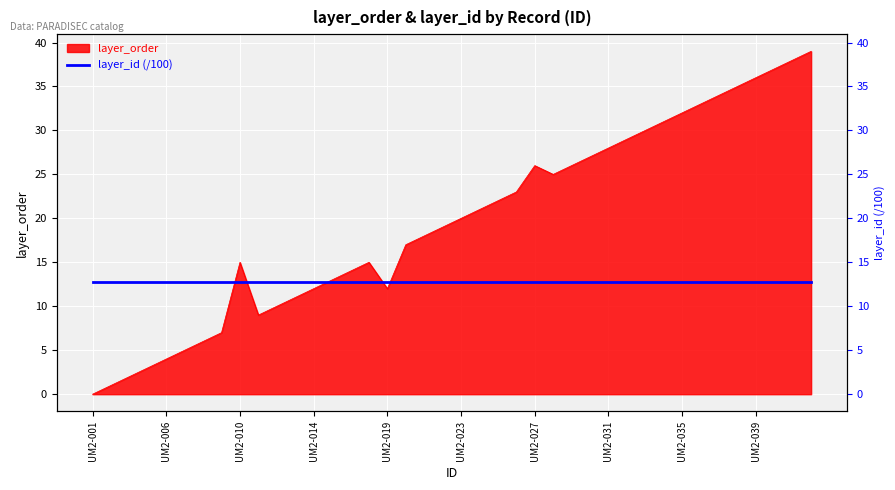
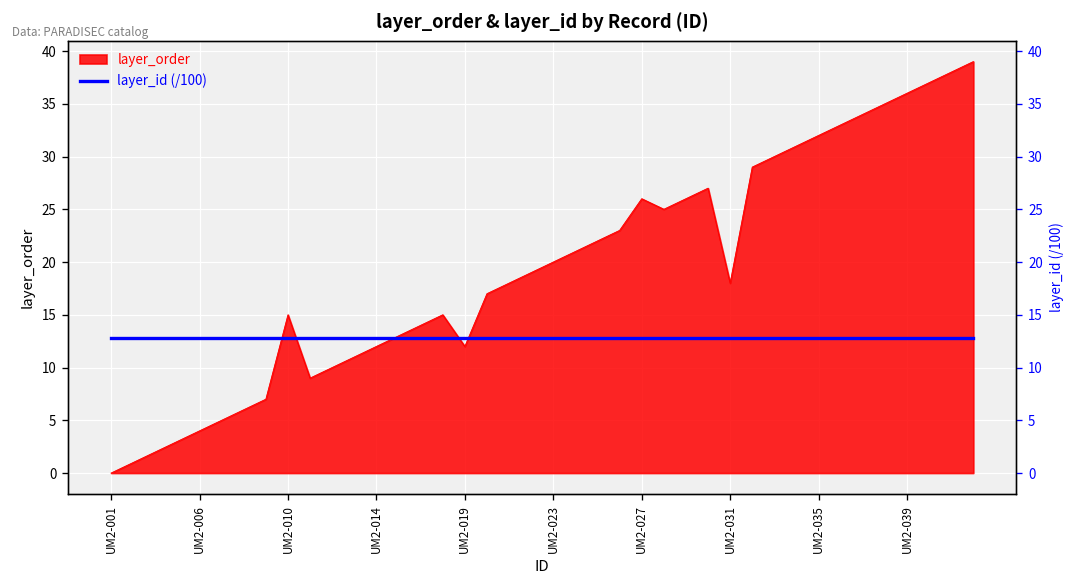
layer_order, UM2-031: 28 -> 18
